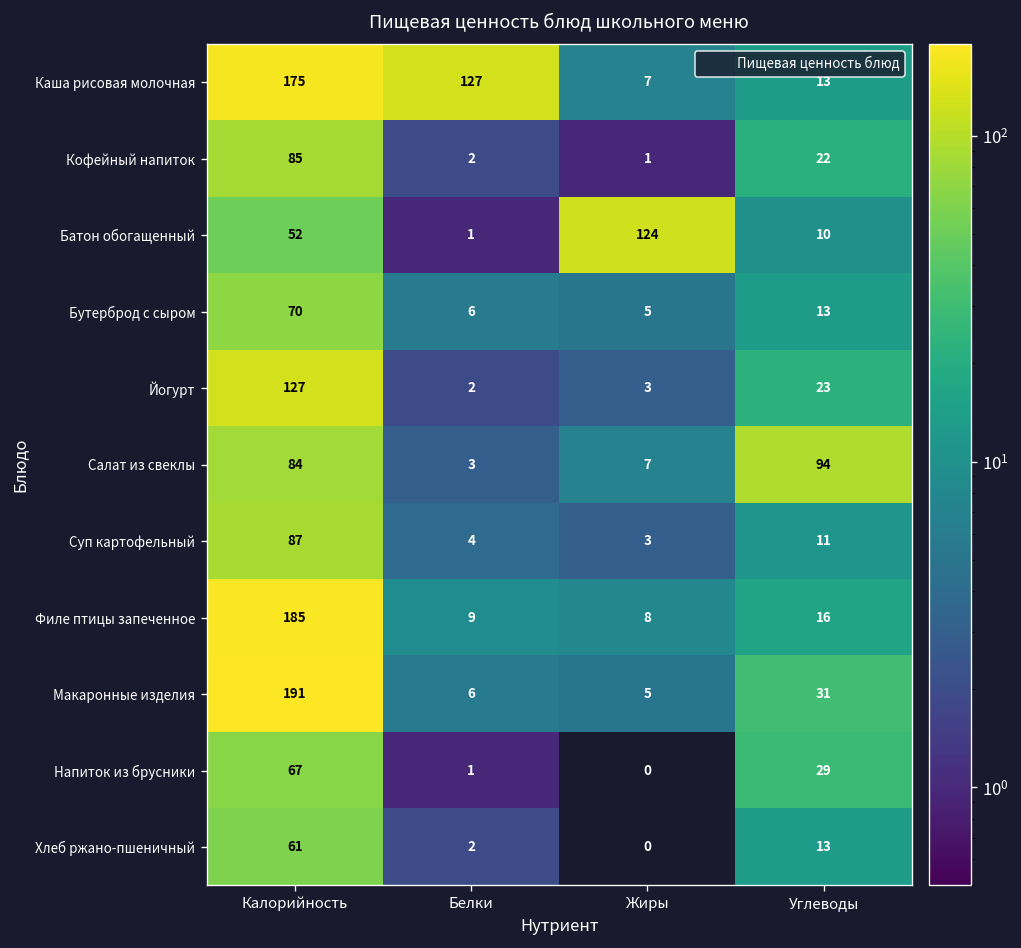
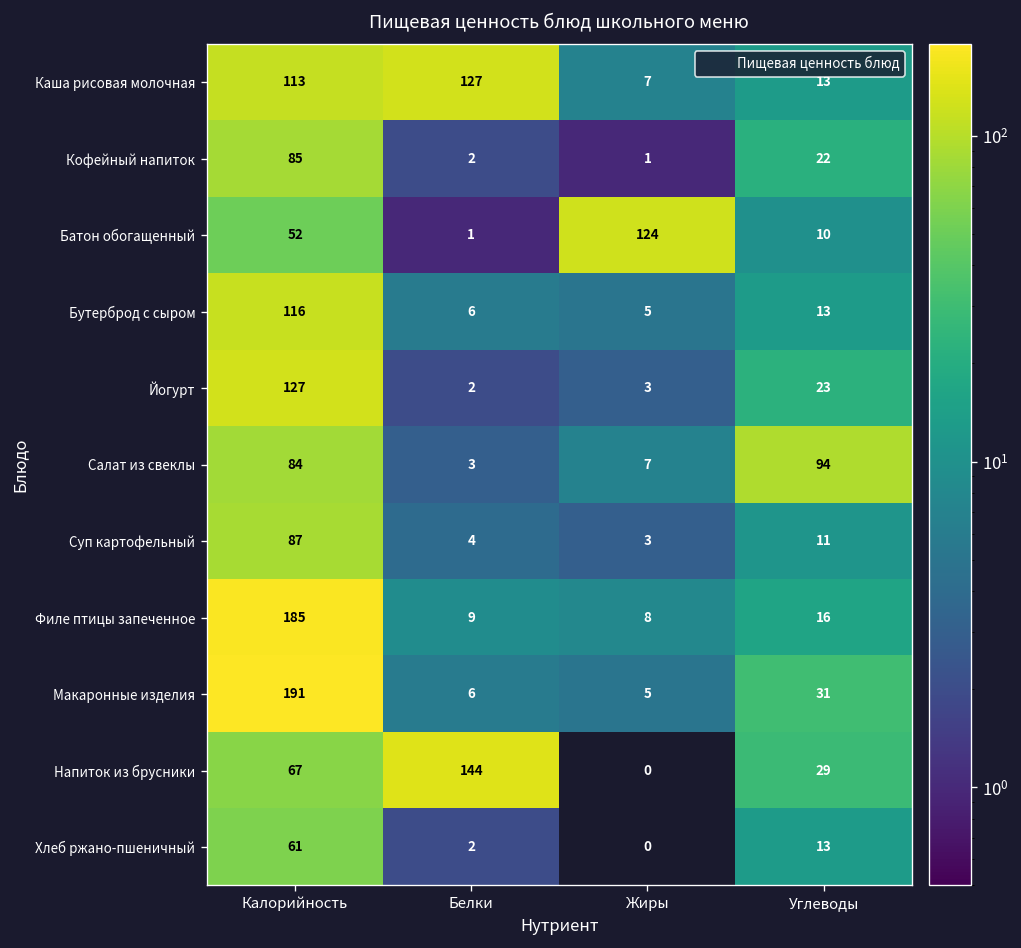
Каша рисовая молочная, Калорийность: 175 -> 113
Бутерброд с сыром, Калорийность: 70 -> 116
Напиток из брусники, Белки: 1 -> 144
